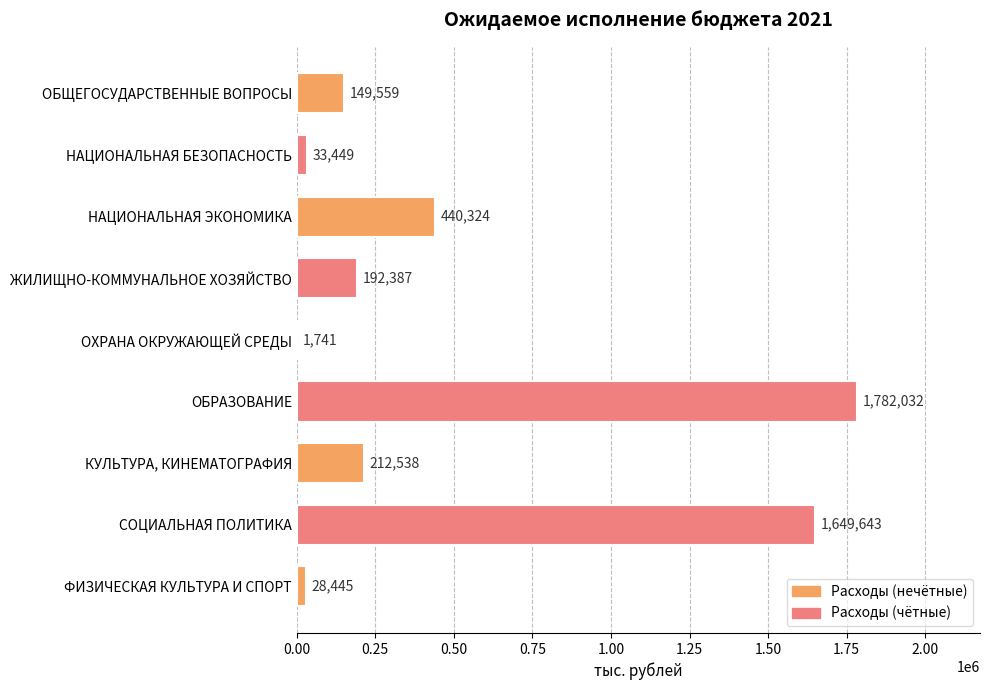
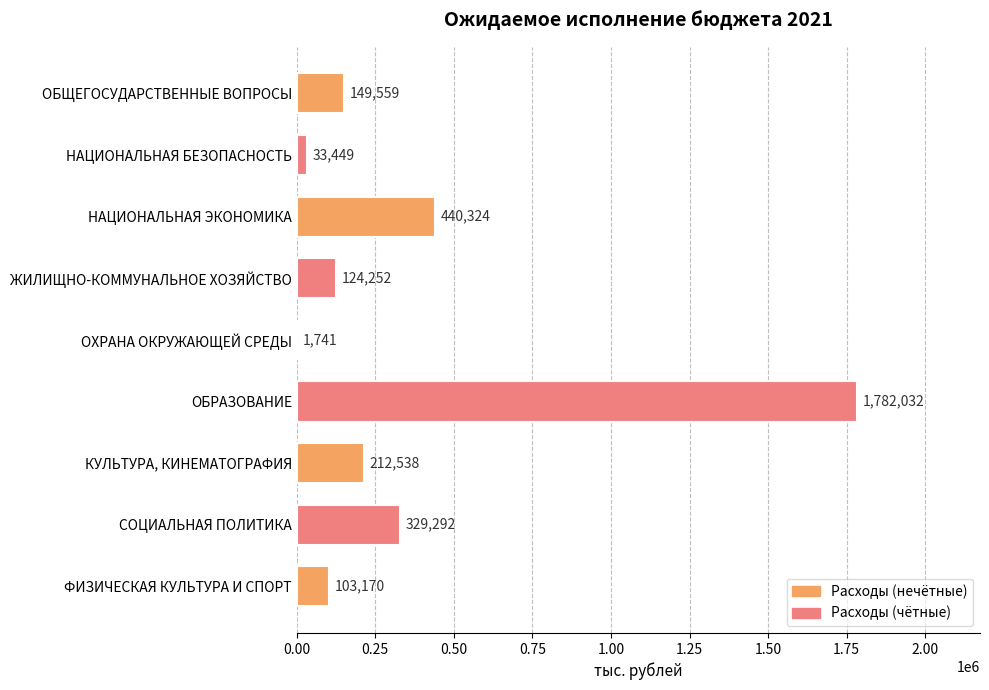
ЖИЛИЩНО-КОММУНАЛЬНОЕ ХОЗЯЙСТВО: 192,387 -> 124,252
СОЦИАЛЬНАЯ ПОЛИТИКА: 1,649,643 -> 329,292
ФИЗИЧЕСКАЯ КУЛЬТУРА И СПОРТ: 28,445 -> 103,170
